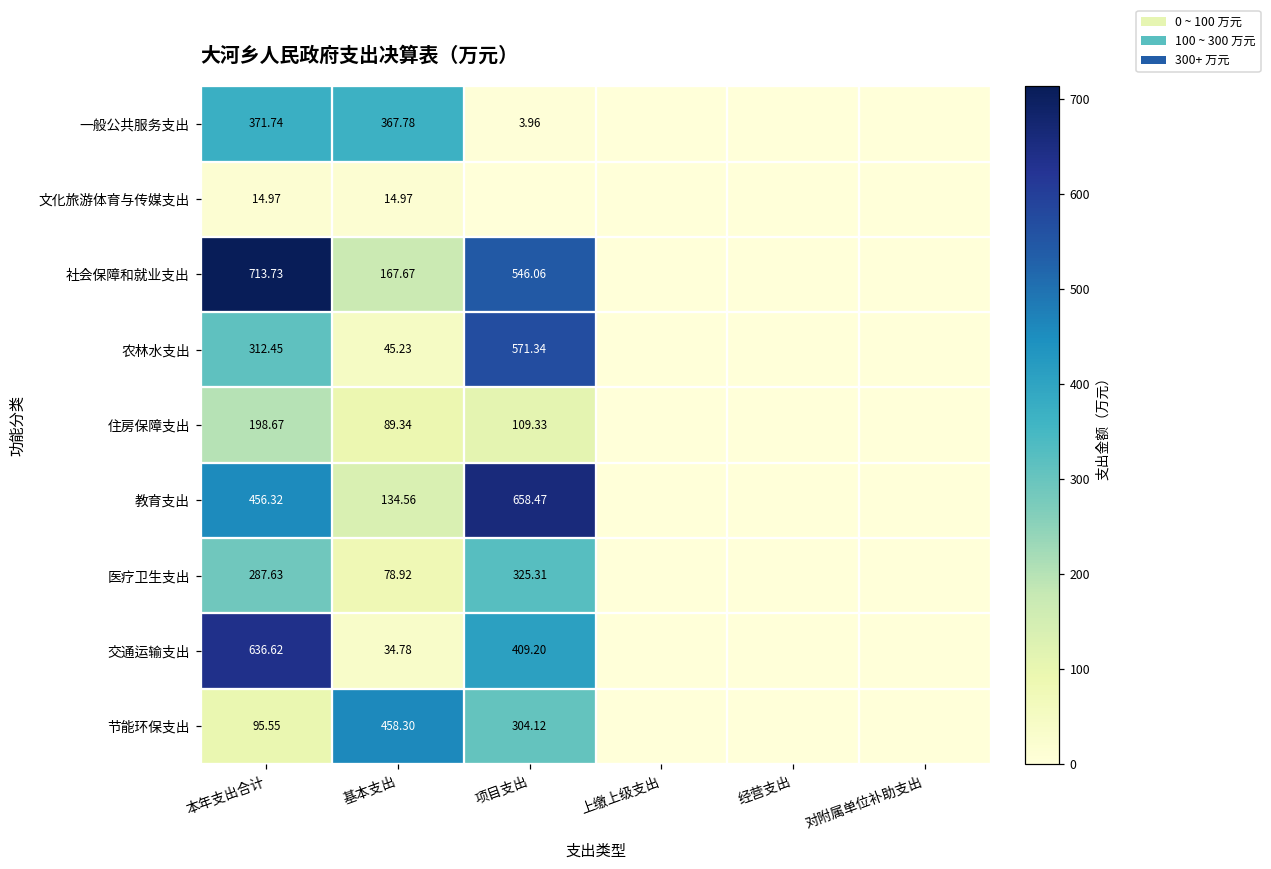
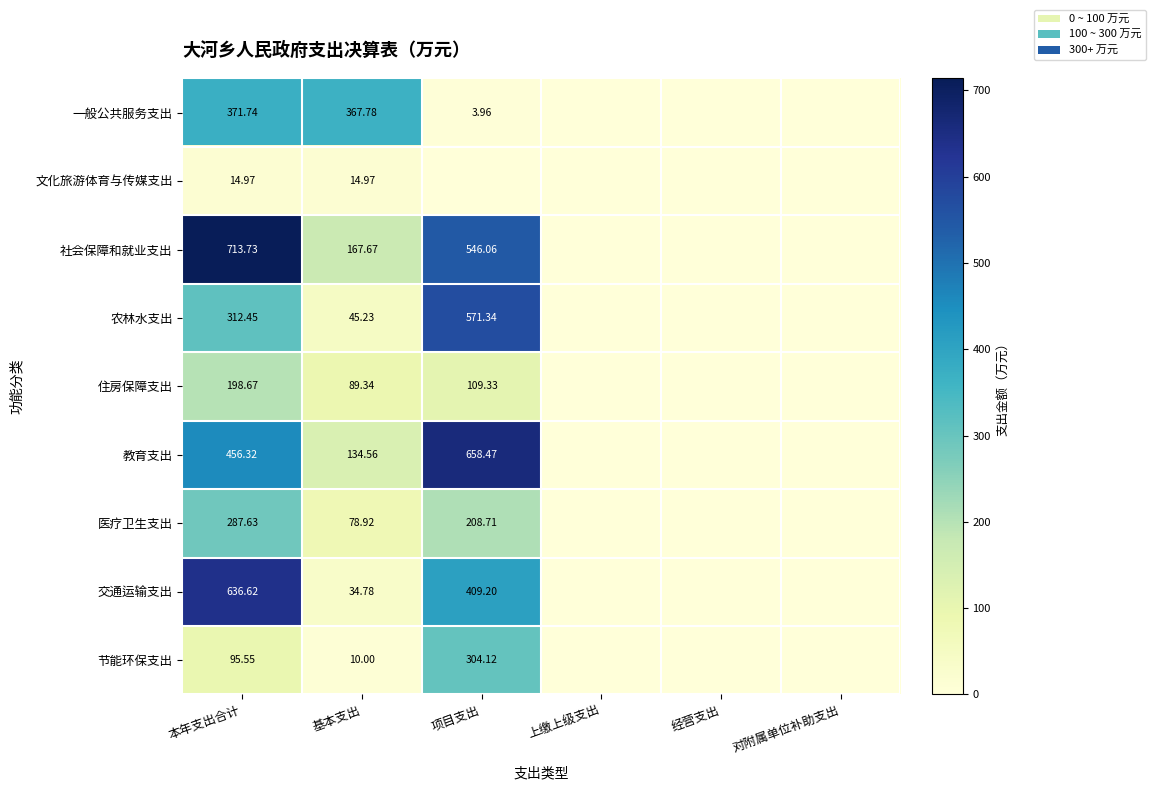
医疗卫生支出, 项目支出: 325.31 -> 208.71
节能环保支出, 基本支出: 458.30 -> 10.00
